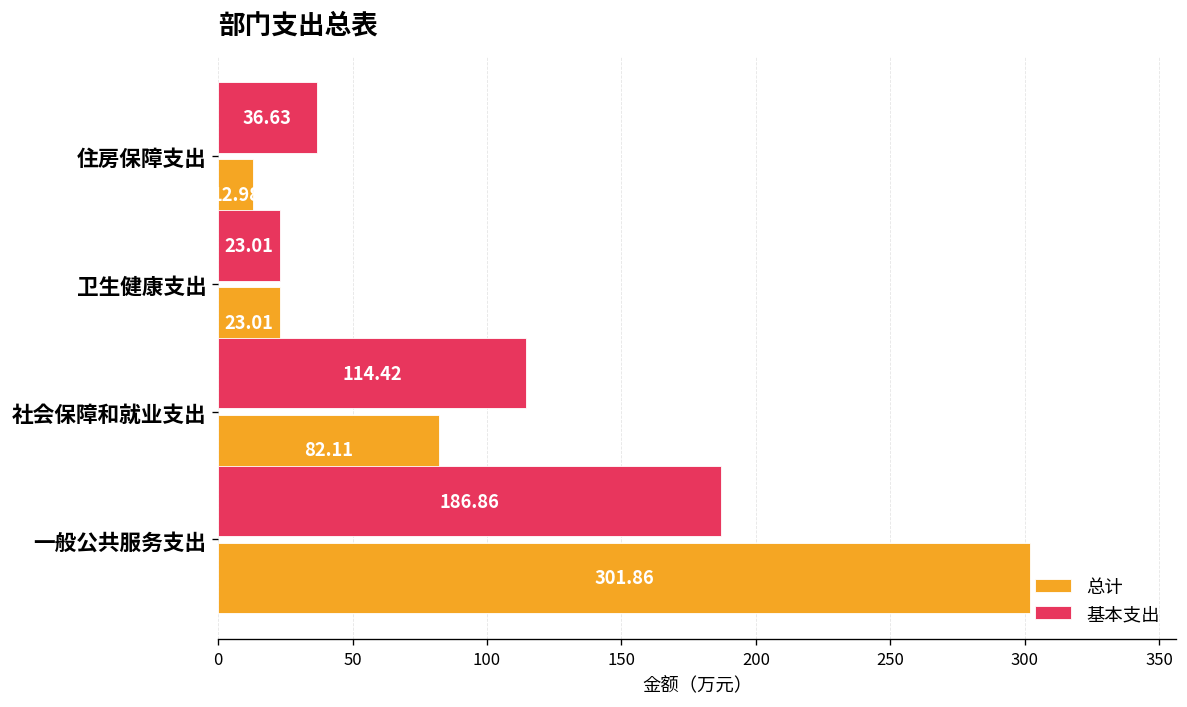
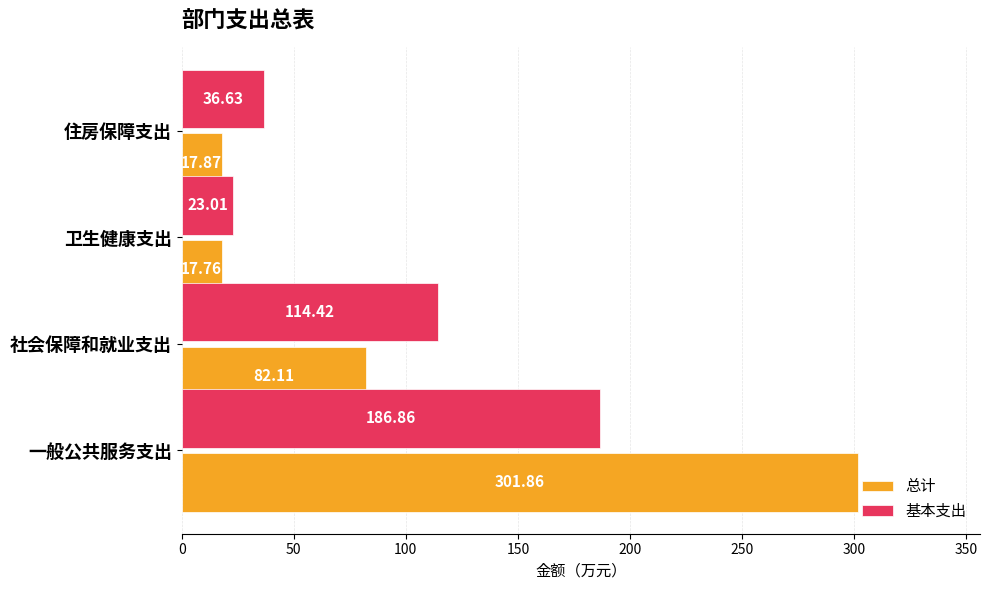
总计, 住房保障支出: 12.98 -> 17.87
总计, 卫生健康支出: 23.01 -> 17.76
